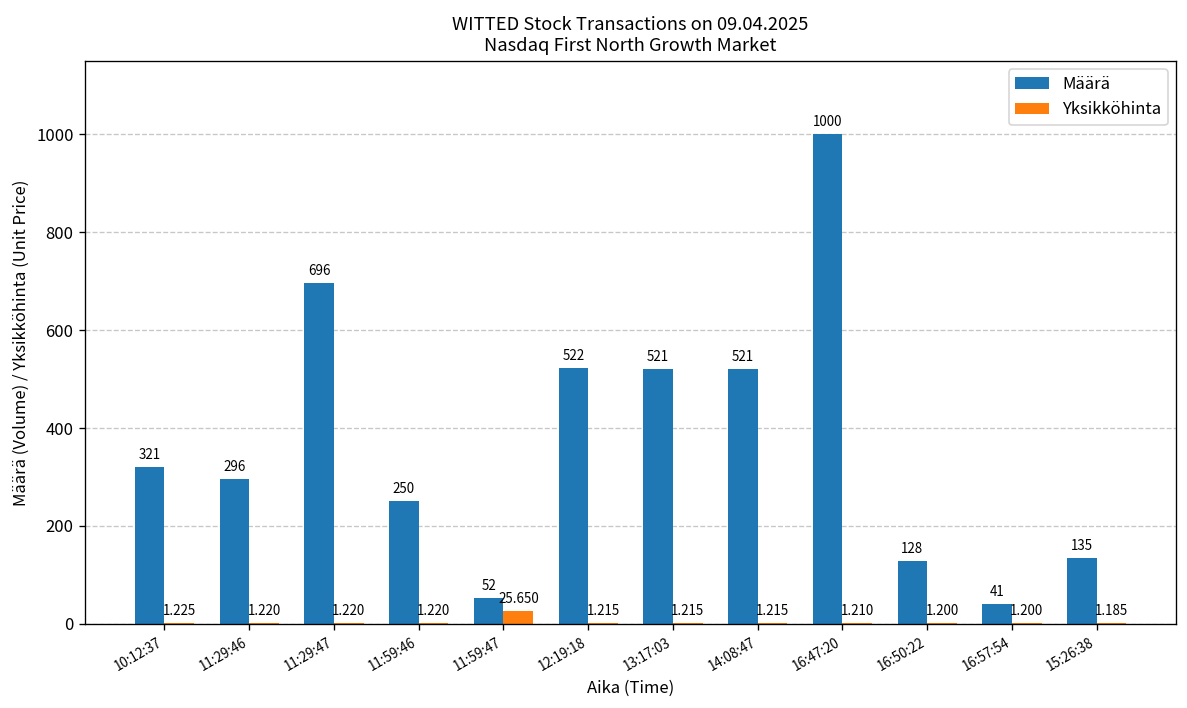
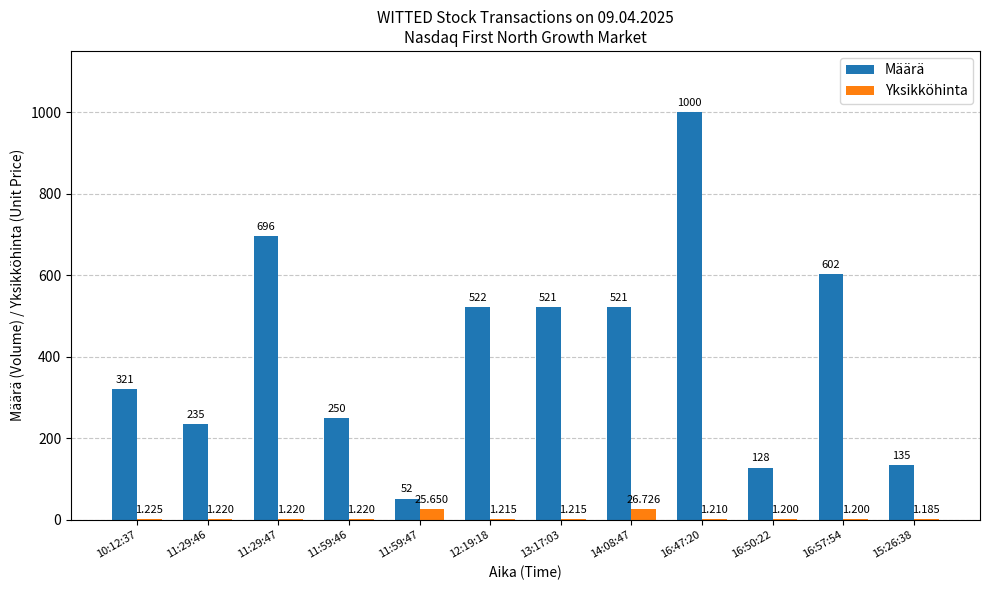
Määrä, 11:29:46: 296 -> 235
Yksikköhinta, 14:08:47: 1.215 -> 26.726
Määrä, 16:57:54: 41 -> 602
